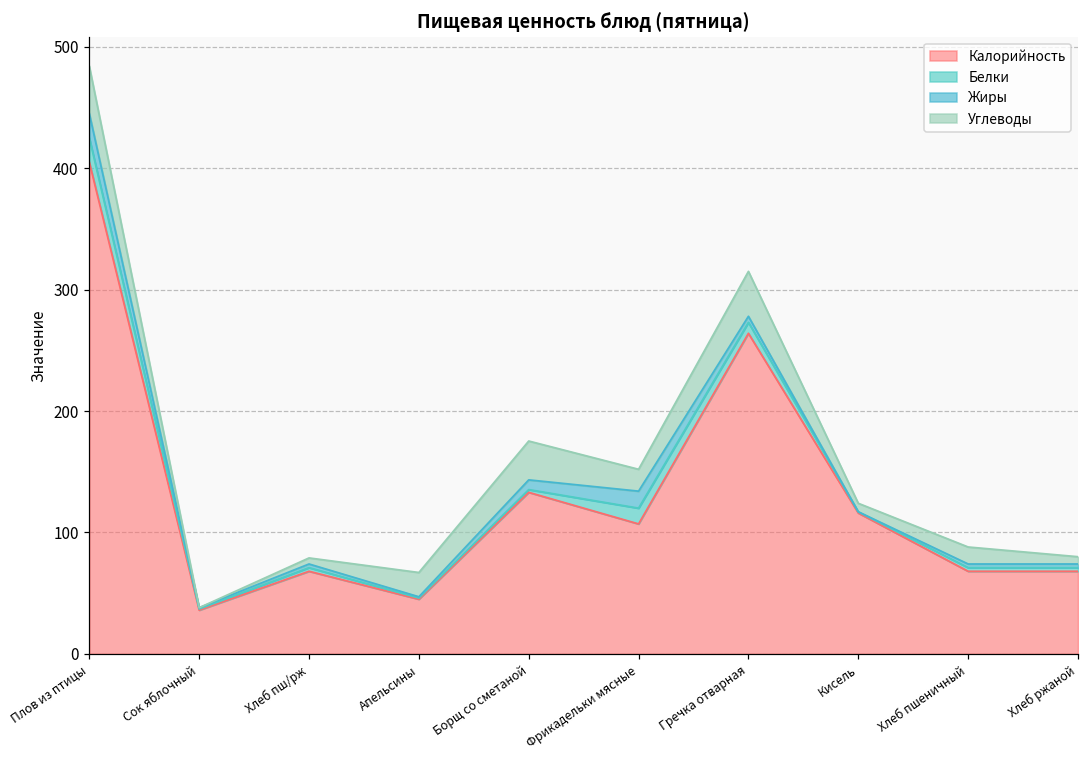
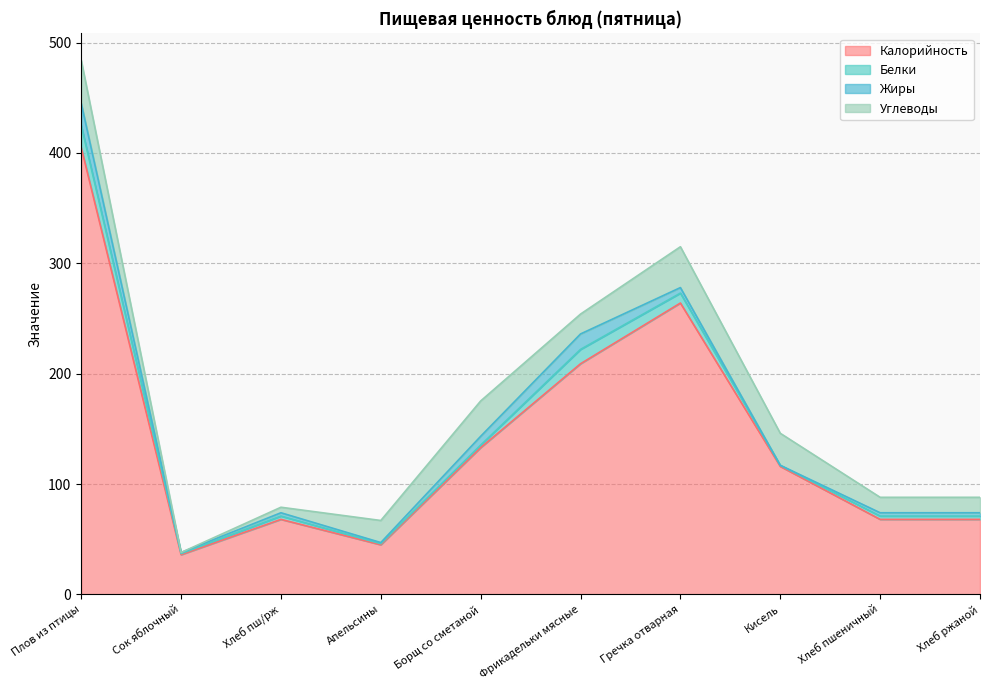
Калорийность, Фрикадельки мясные: 107 -> 209
Углеводы, Кисель: 7 -> 29
Углеводы, Хлеб ржаной: 6 -> 14
